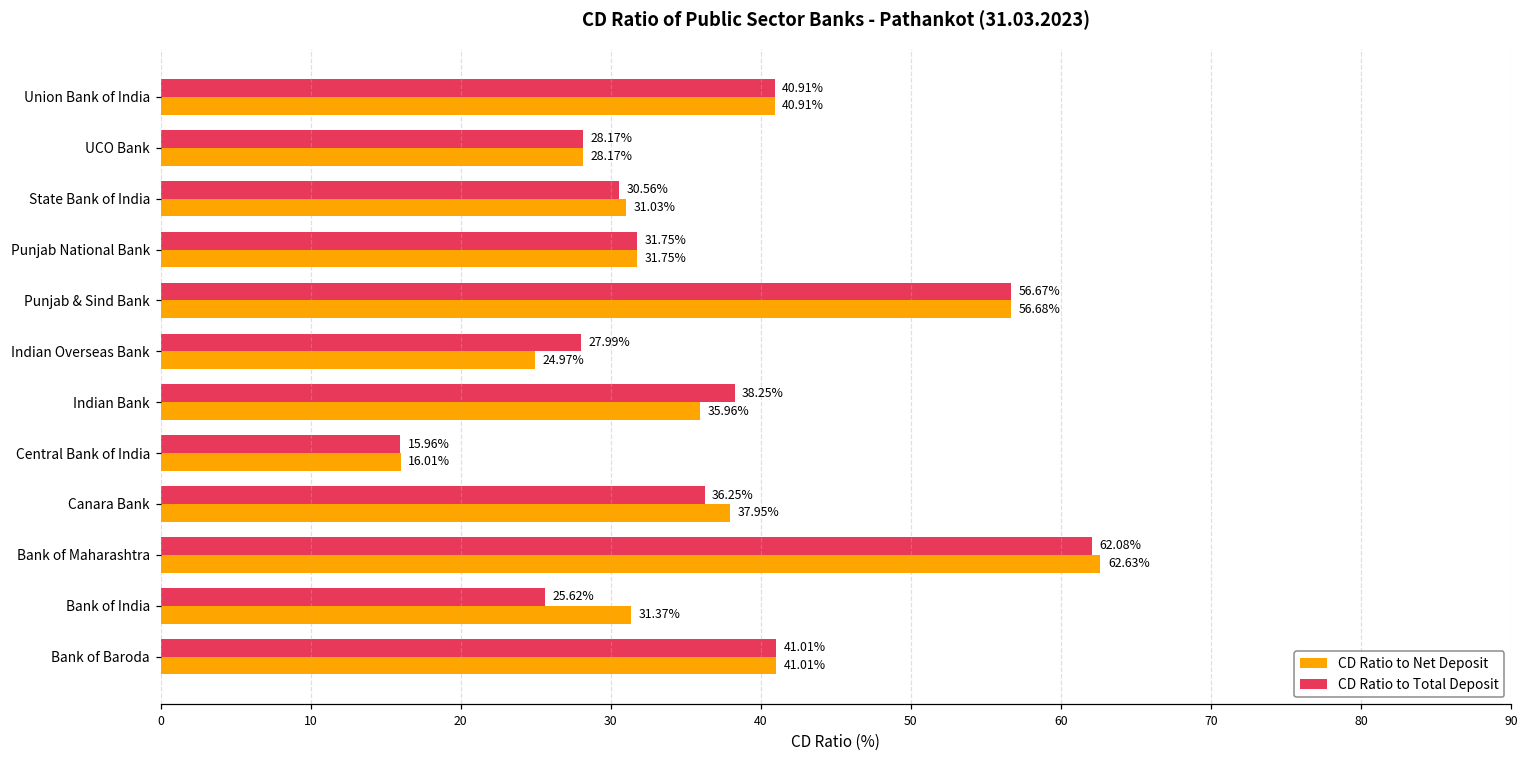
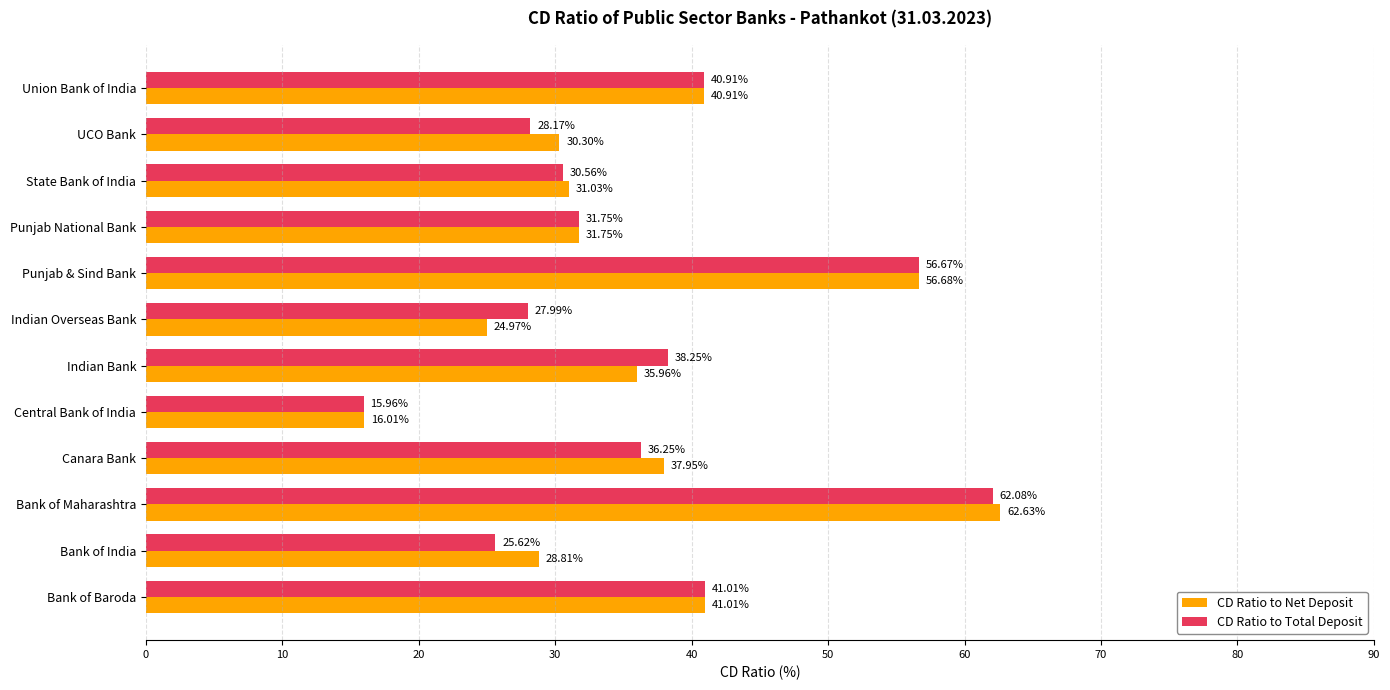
CD Ratio to Net Deposit, UCO Bank: 28.17% -> 30.30%
CD Ratio to Net Deposit, Bank of India: 31.37% -> 28.81%
